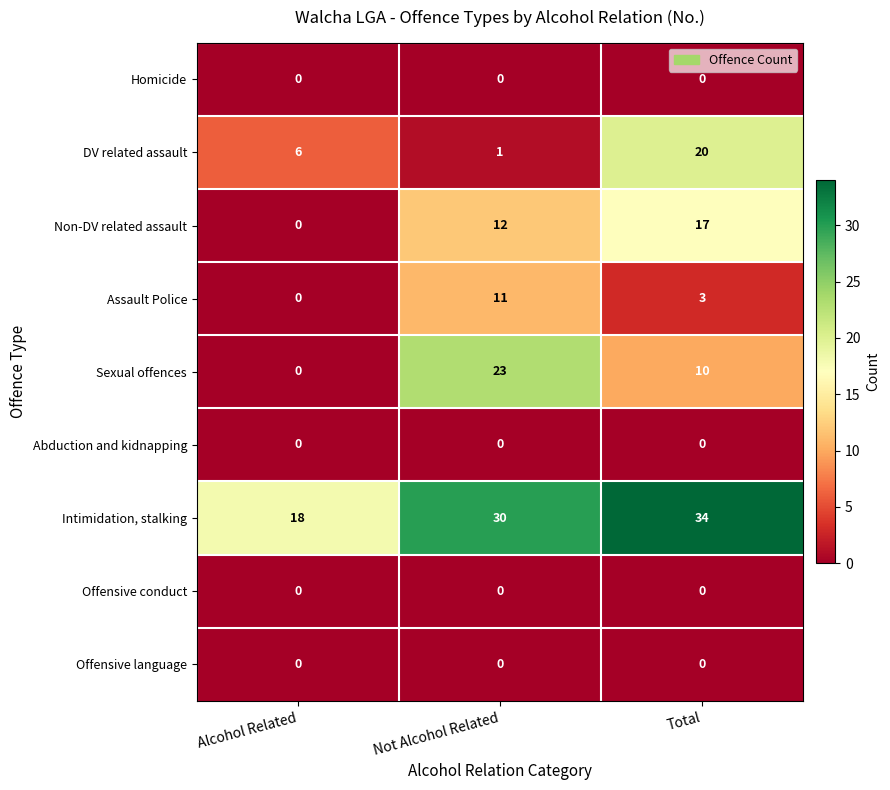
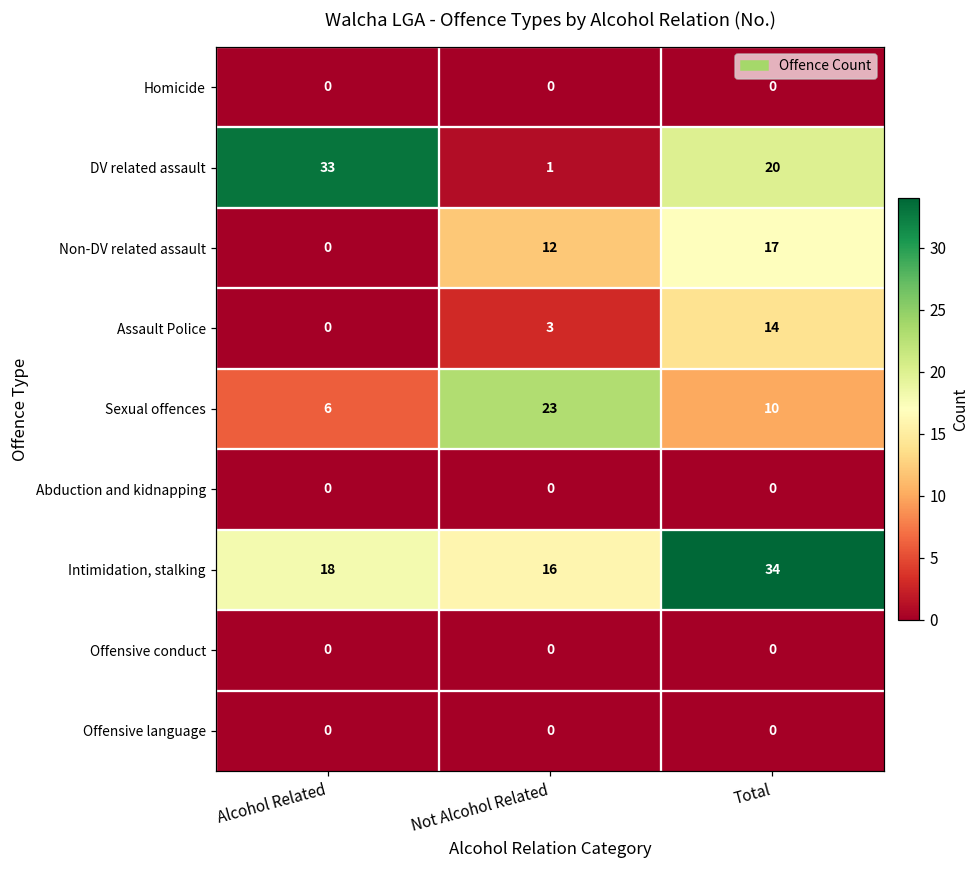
DV related assault, Alcohol Related: 6 -> 33
Assault Police, Not Alcohol Related: 11 -> 3
Assault Police, Total: 3 -> 14
Sexual offences, Alcohol Related: 0 -> 6
Intimidation, stalking, Not Alcohol Related: 30 -> 16
